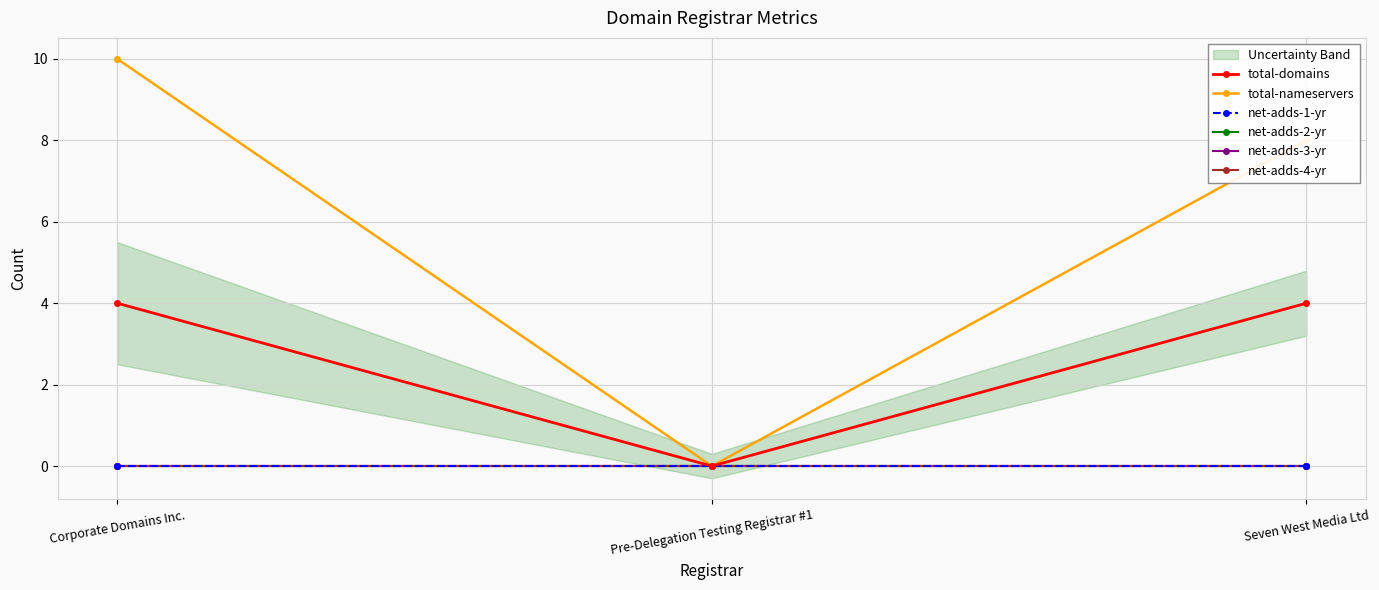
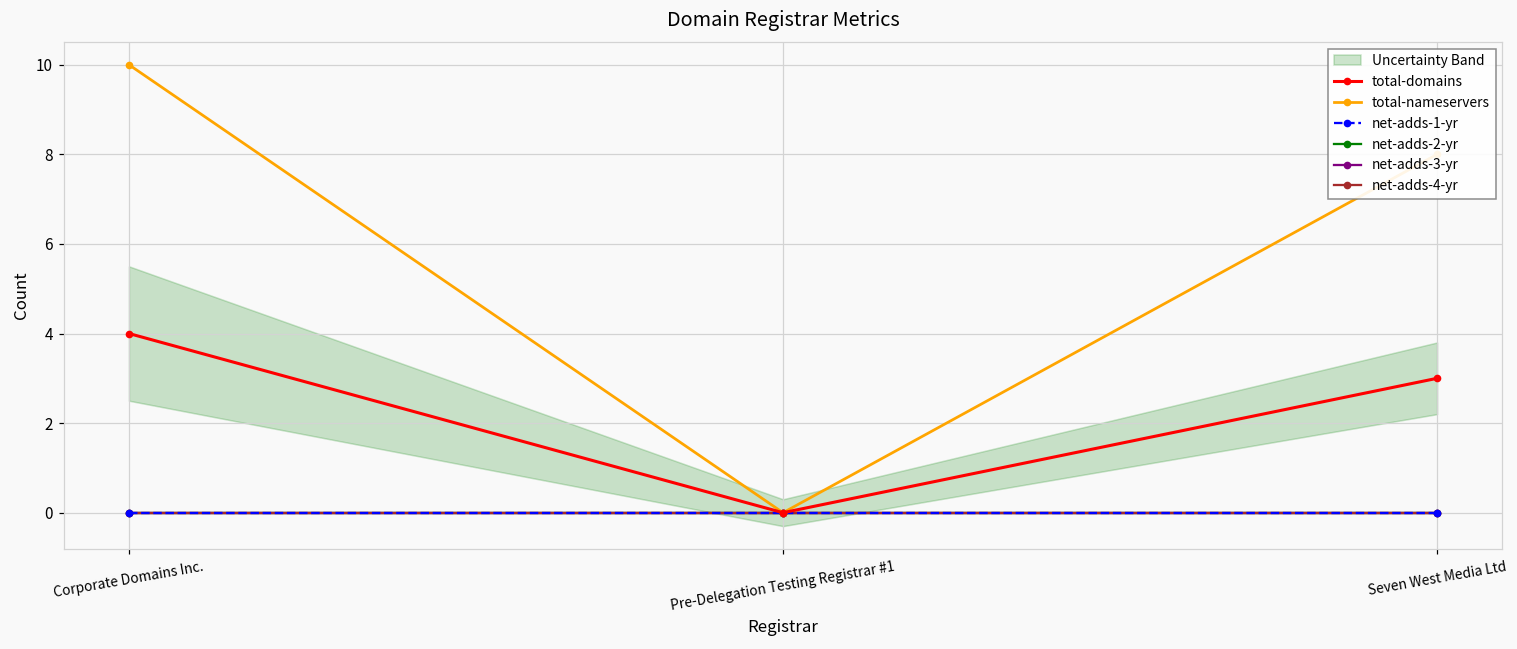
total-domains, Seven West Media Ltd: 4 -> 3
